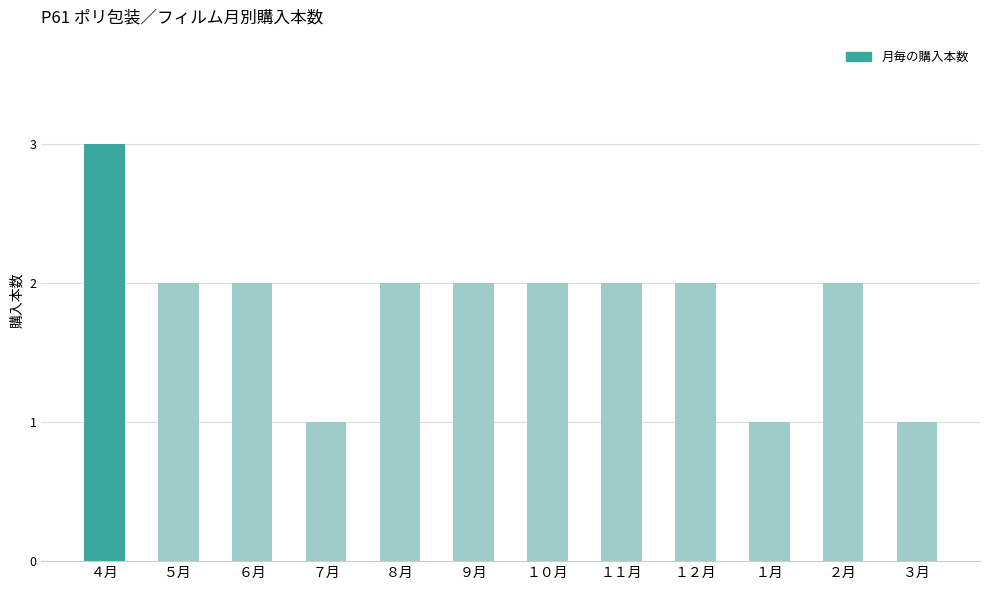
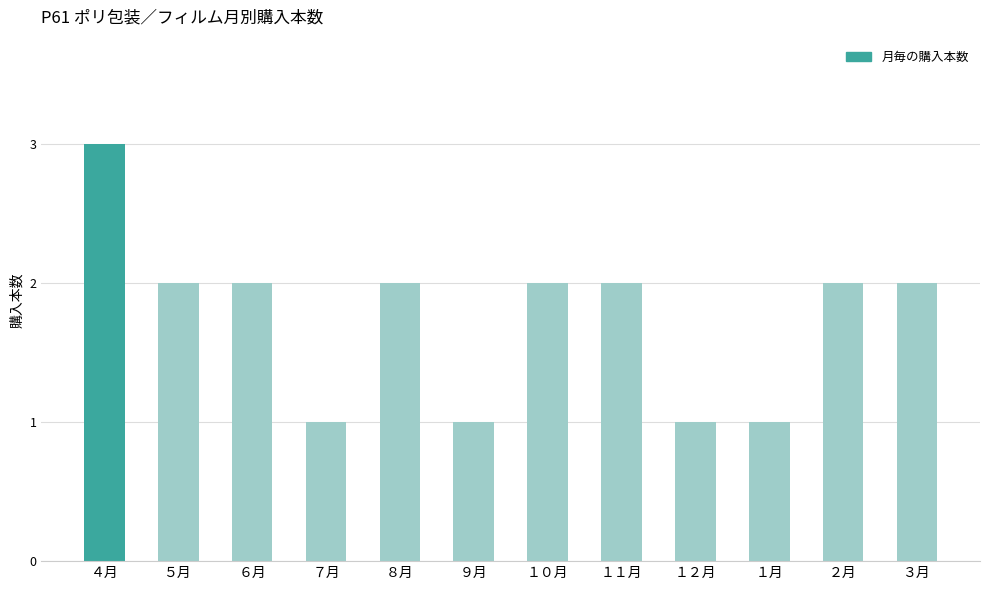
９月: 2 -> 1
１２月: 2 -> 1
３月: 1 -> 2
